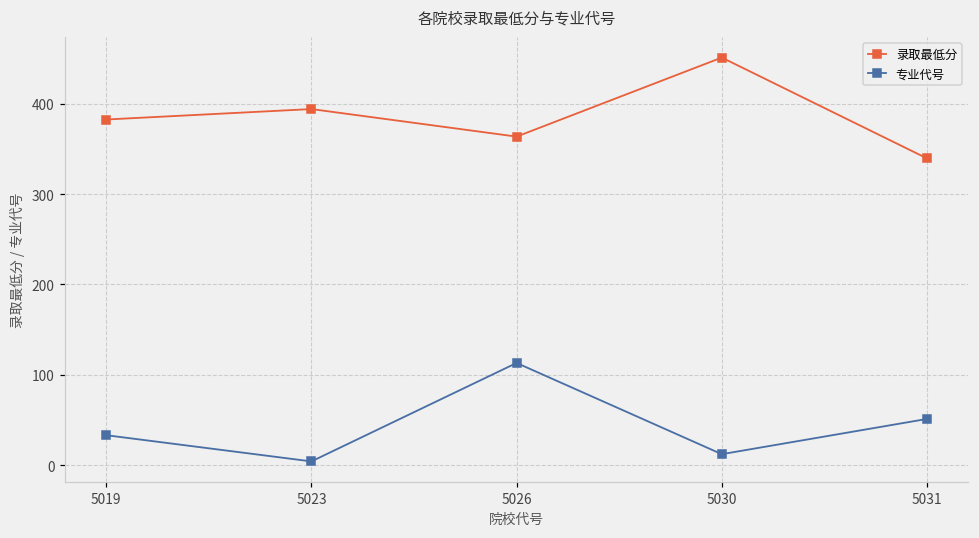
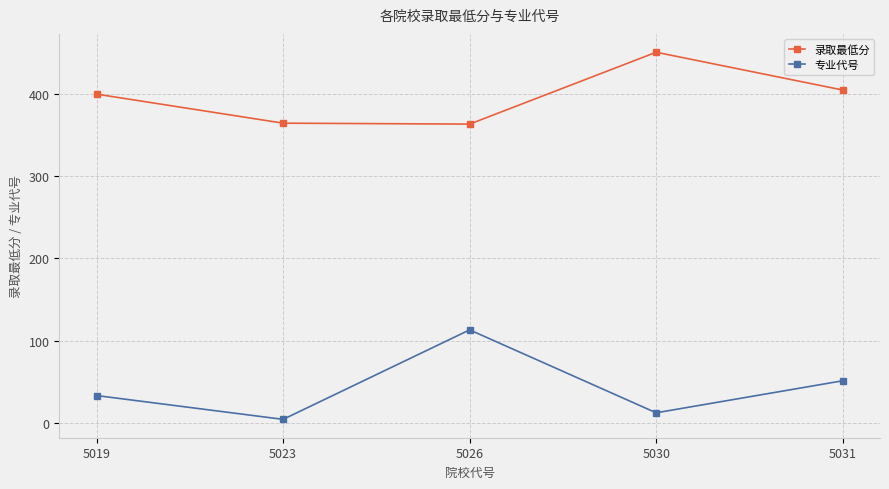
录取最低分, 5019: 380 -> 400
录取最低分, 5023: 390 -> 360
录取最低分, 5031: 340 -> 410
